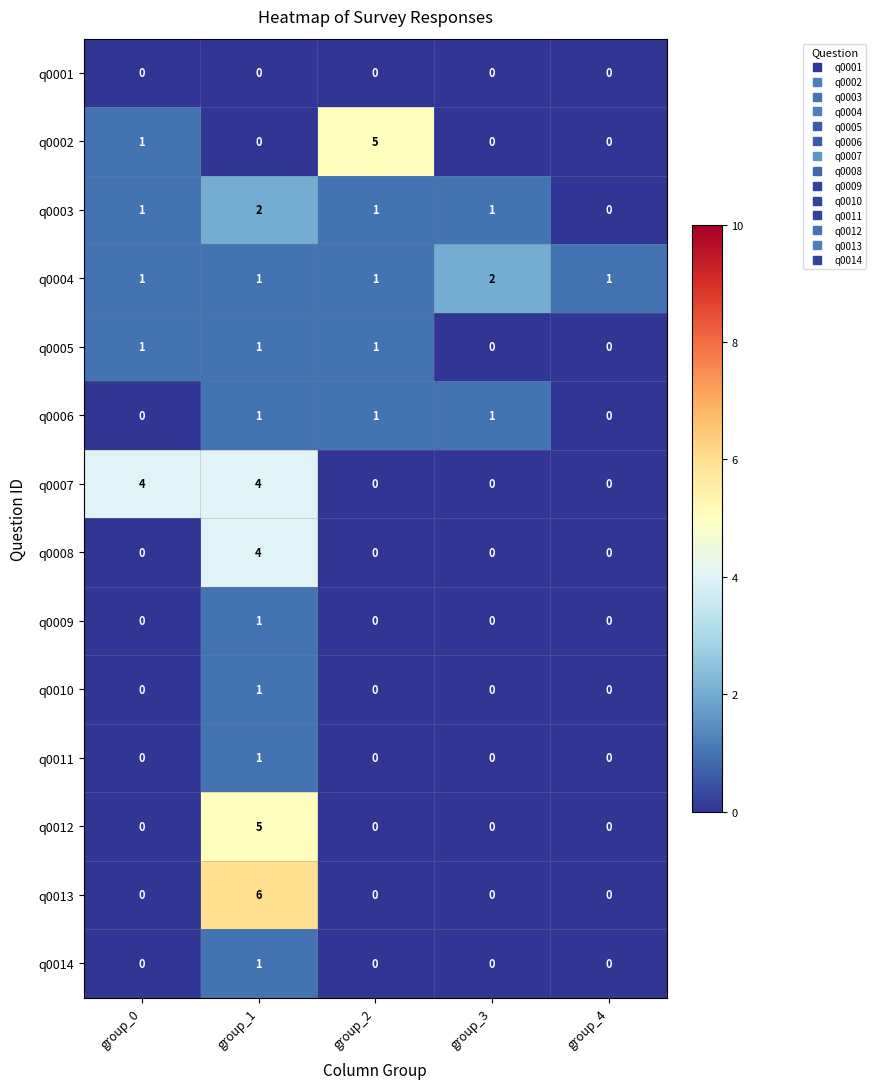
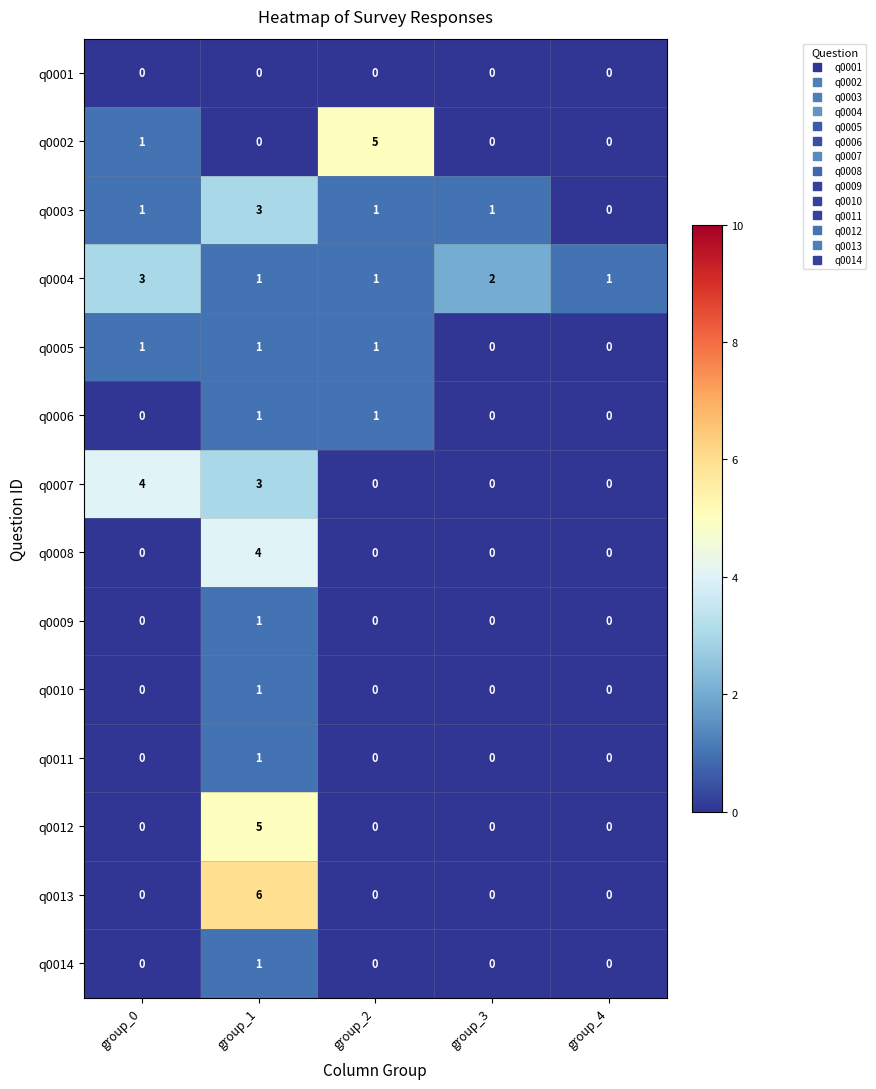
q0003, group_1: 2 -> 3
q0004, group_0: 1 -> 3
q0006, group_3: 1 -> 0
q0007, group_1: 4 -> 3
